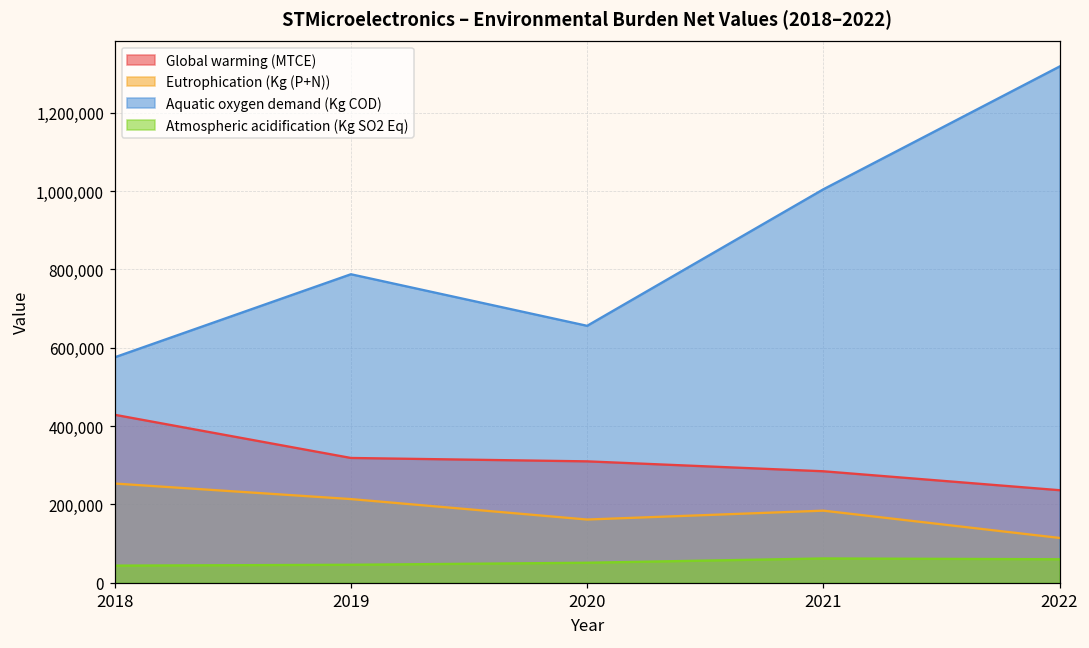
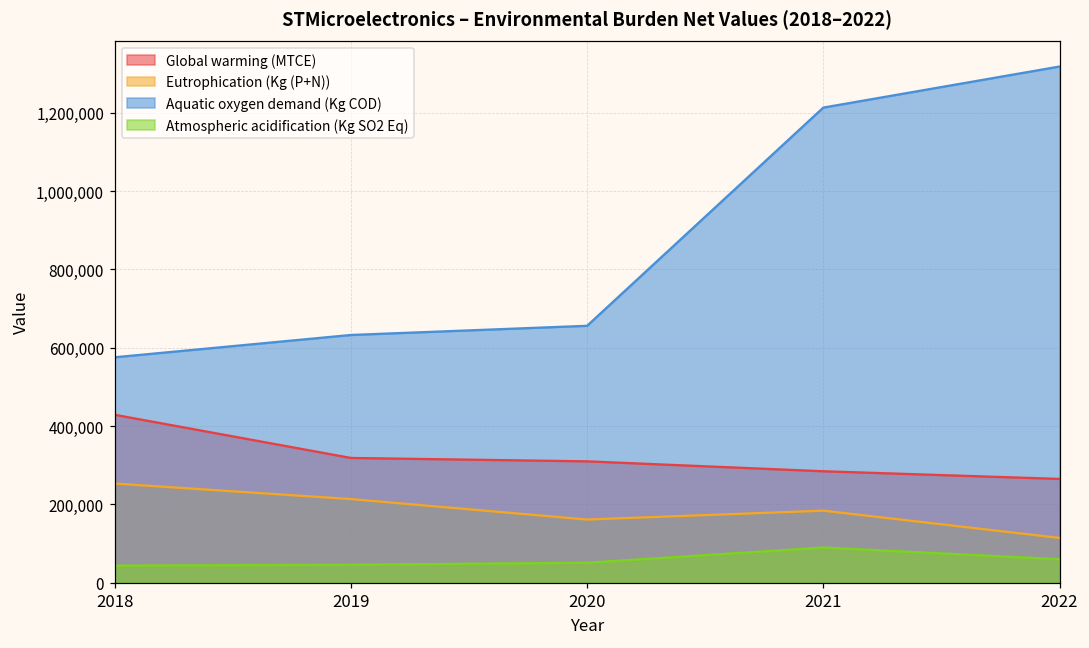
Aquatic oxygen demand (Kg COD), 2019: 790,000 -> 630,000
Aquatic oxygen demand (Kg COD), 2021: 1,000,000 -> 1,210,000
Atmospheric acidification (Kg SO2 Eq), 2021: 60,000 -> 90,000
Global warming (MTCE), 2022: 240,000 -> 270,000
